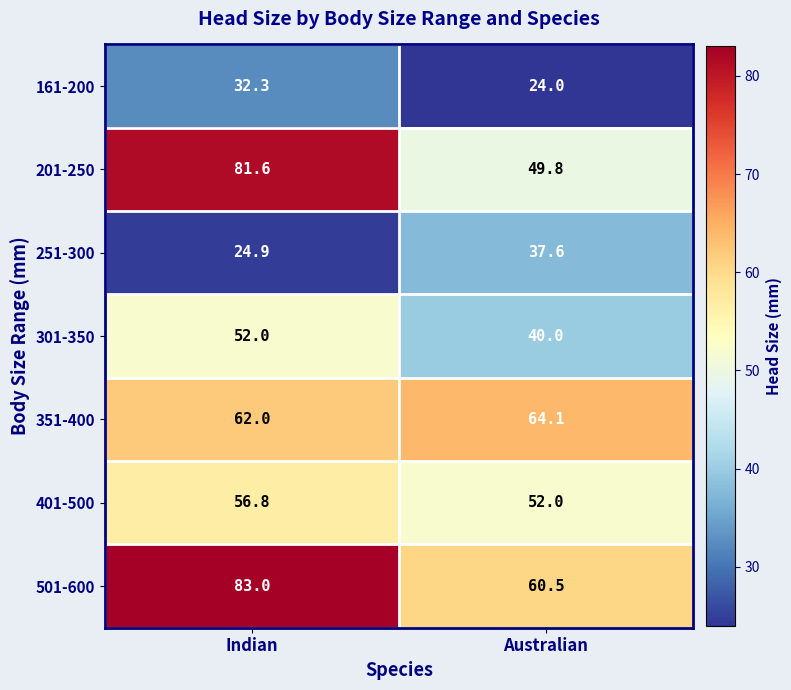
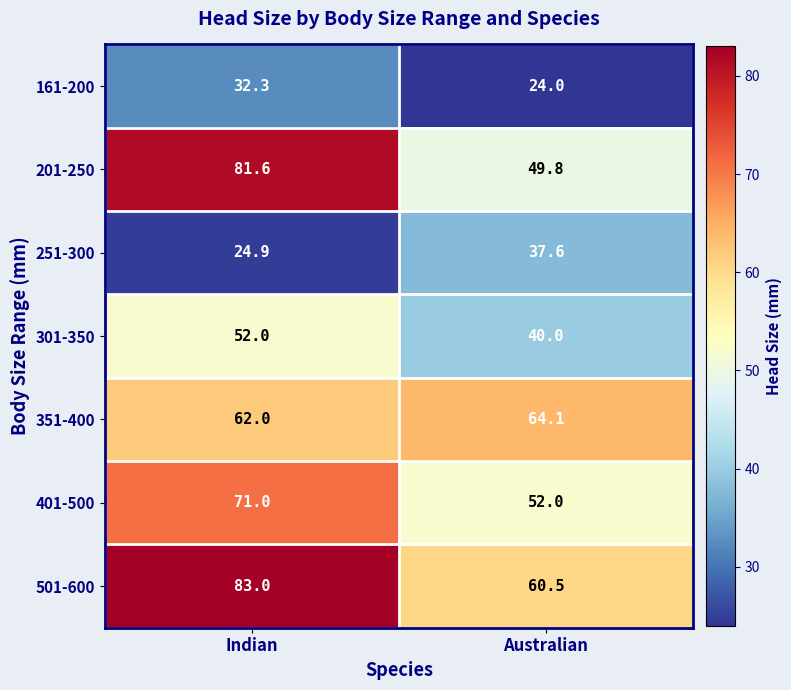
401-500, Indian: 56.8 -> 71.0
